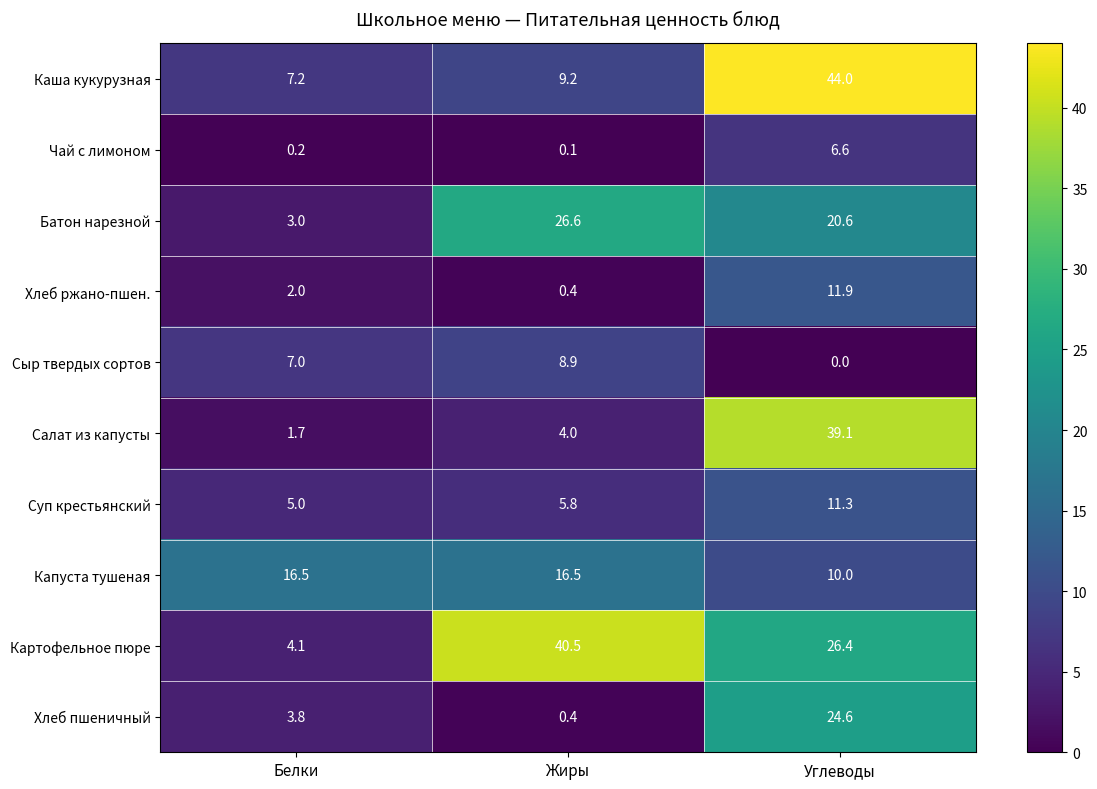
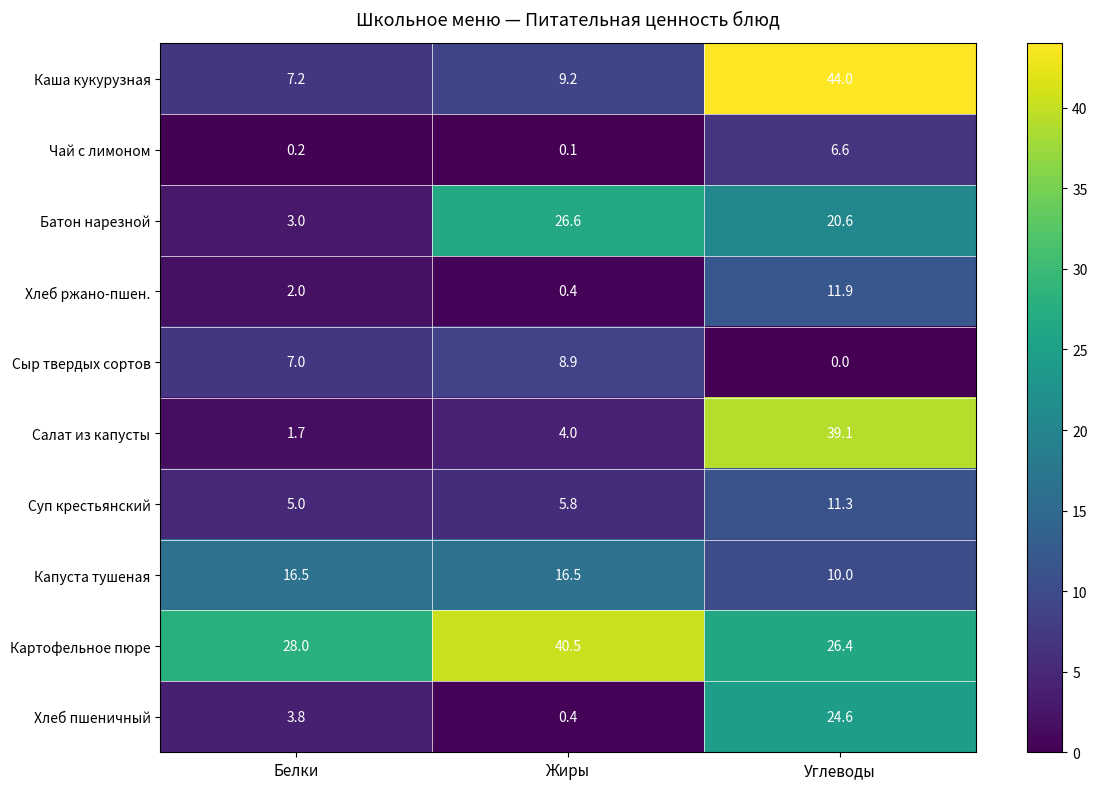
Картофельное пюре, Белки: 4.1 -> 28.0
